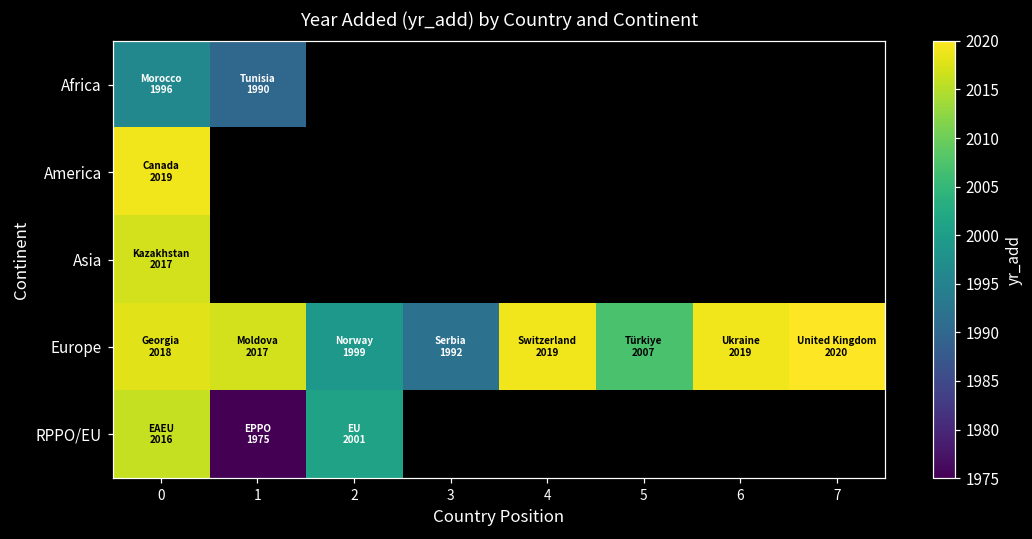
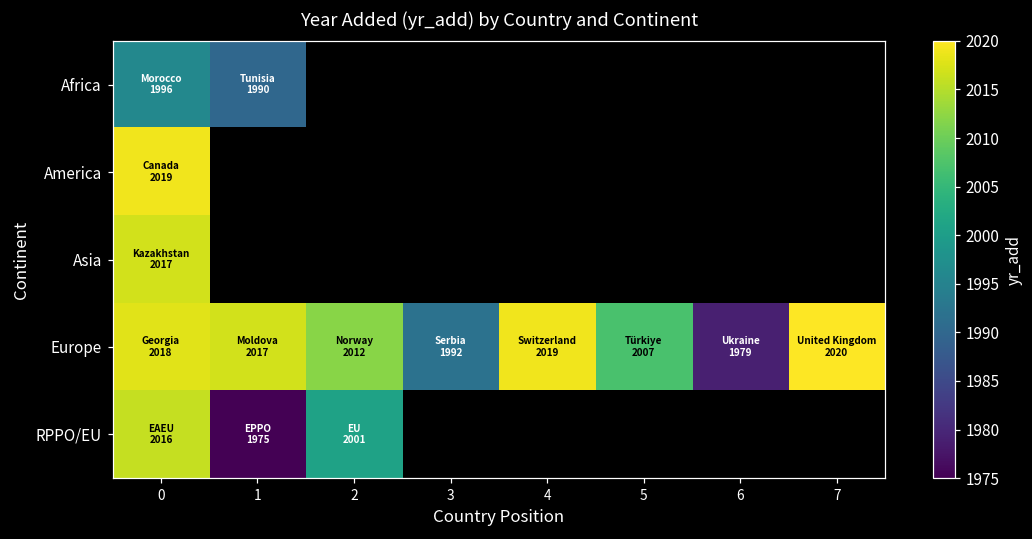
Europe, 2: 1999 -> 2012
Europe, 6: 2019 -> 1979
